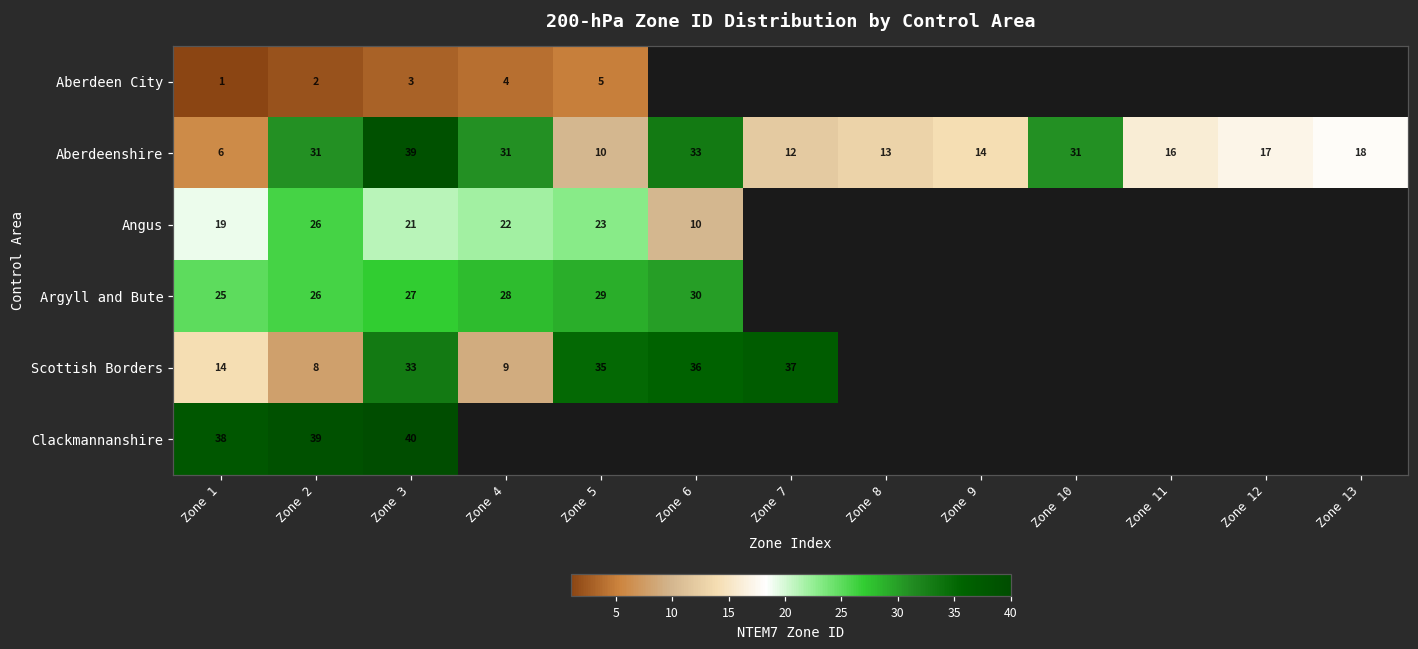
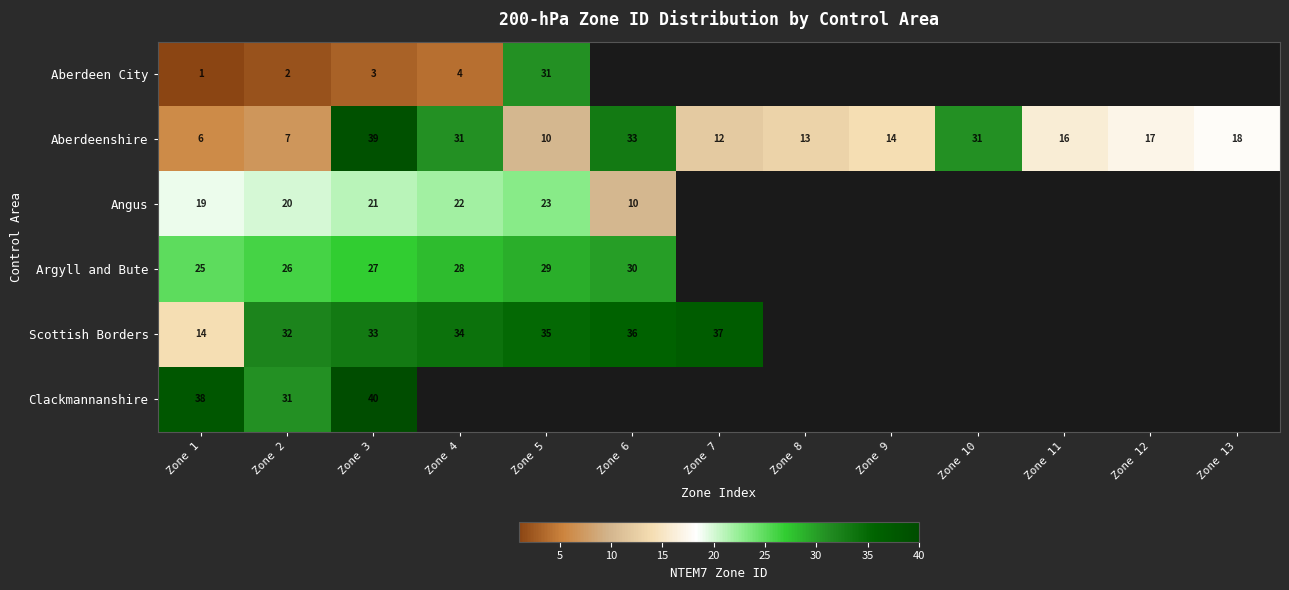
Aberdeen City, Zone 5: 5 -> 31
Aberdeenshire, Zone 2: 31 -> 7
Angus, Zone 2: 26 -> 20
Scottish Borders, Zone 2: 8 -> 32
Scottish Borders, Zone 4: 9 -> 34
Clackmannanshire, Zone 2: 39 -> 31
